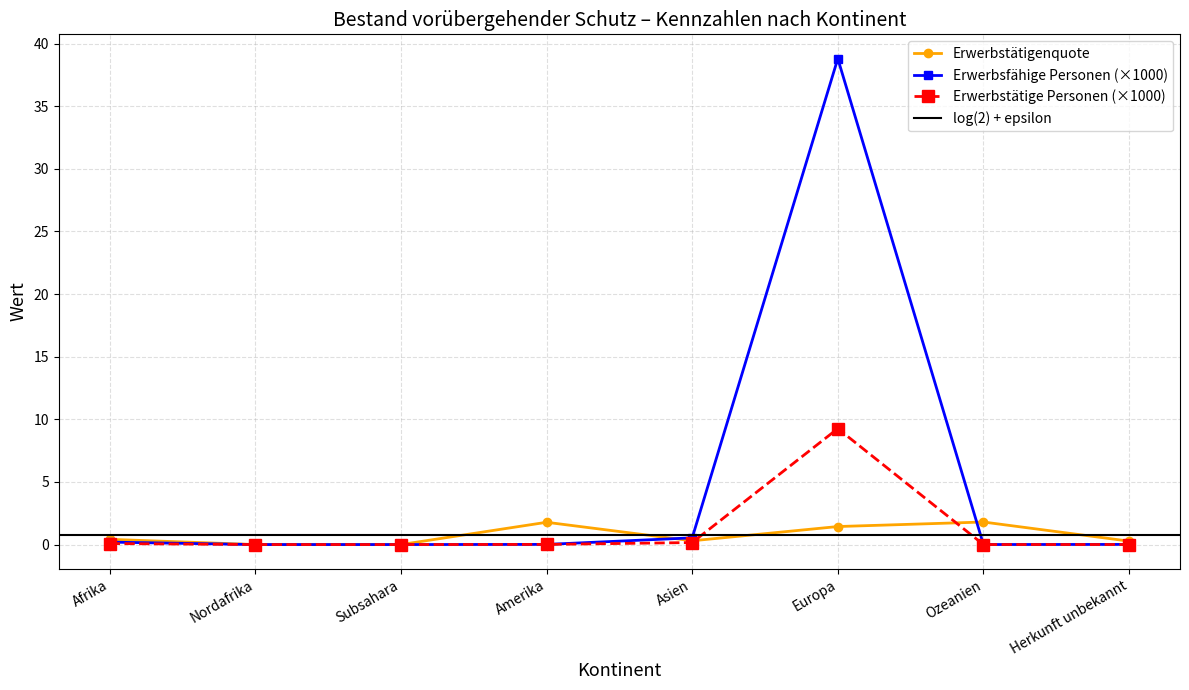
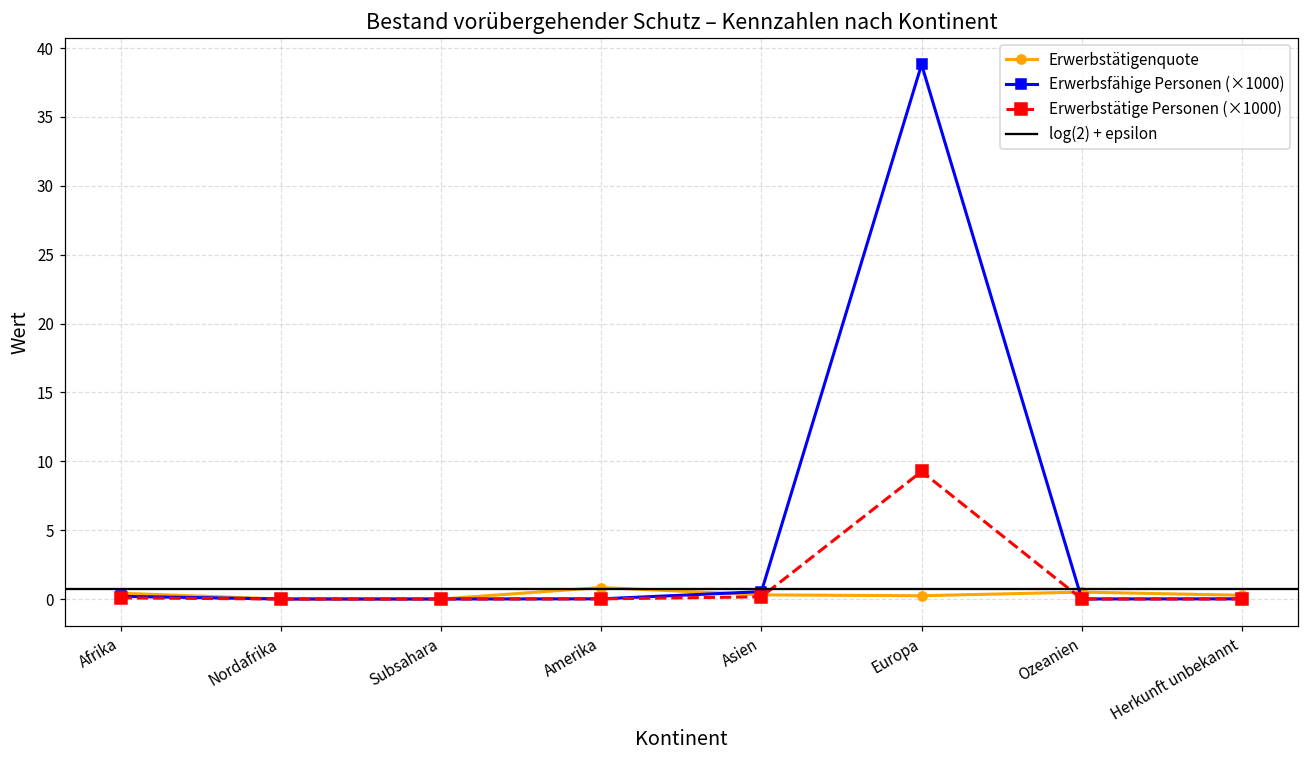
Erwerbstätigenquote, Amerika: 1.8 -> 0.8
Erwerbstätigenquote, Europa: 1.4 -> 0.2
Erwerbstätigenquote, Ozeanien: 1.8 -> 0.5
